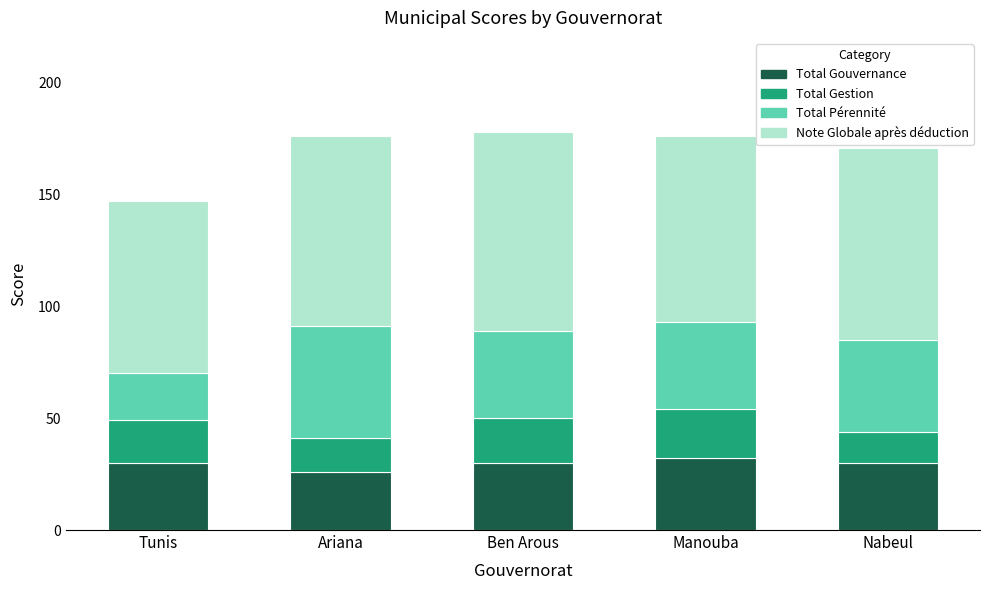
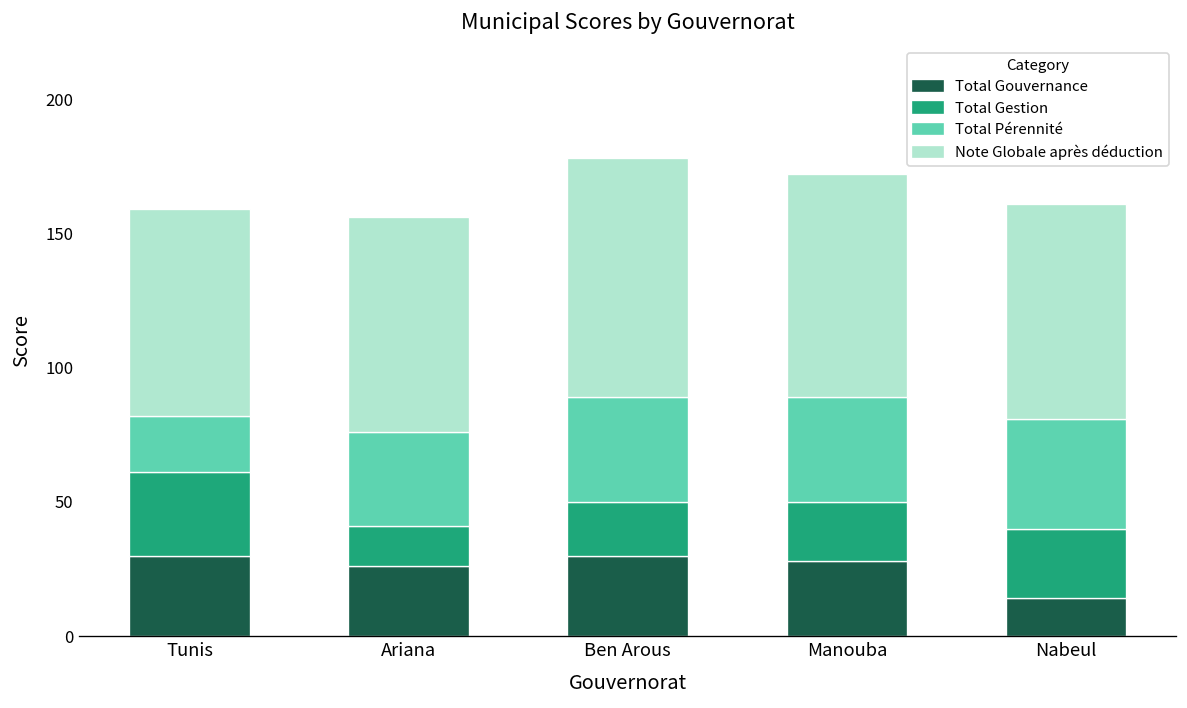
Total Gestion, Tunis: 19 -> 31
Total Pérennité, Ariana: 50 -> 35
Note Globale après déduction, Ariana: 85 -> 80
Total Gouvernance, Manouba: 32 -> 28
Total Gouvernance, Nabeul: 30 -> 14
Total Gestion, Nabeul: 14 -> 26
Note Globale après déduction, Nabeul: 86 -> 80
